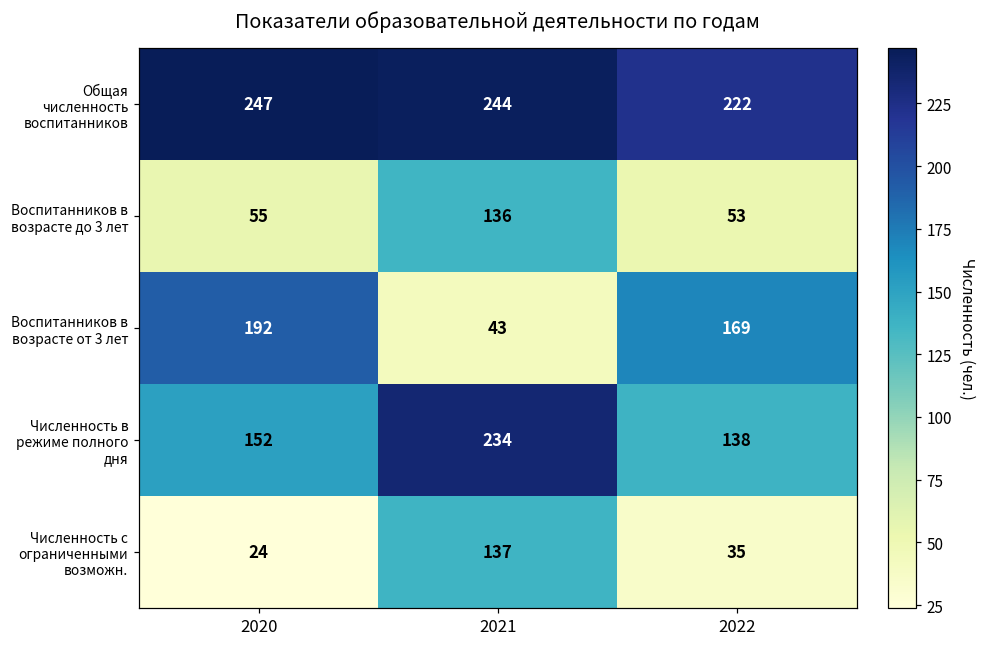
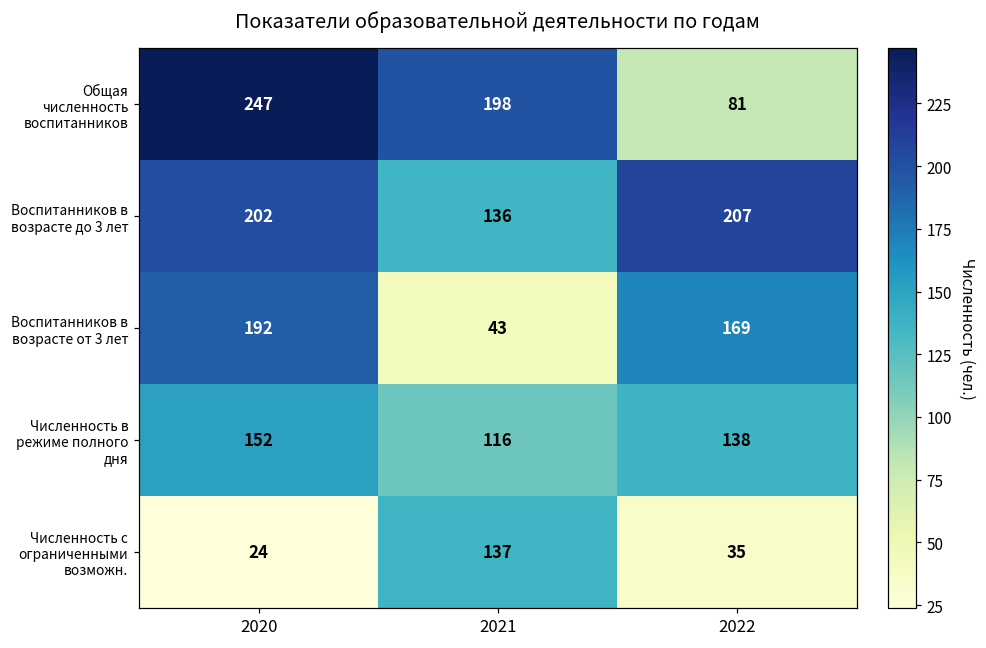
Общая численность воспитанников, 2021: 244 -> 198
Общая численность воспитанников, 2022: 222 -> 81
Воспитанников в возрасте до 3 лет, 2020: 55 -> 202
Воспитанников в возрасте до 3 лет, 2022: 53 -> 207
Численность в режиме полного дня, 2021: 234 -> 116
